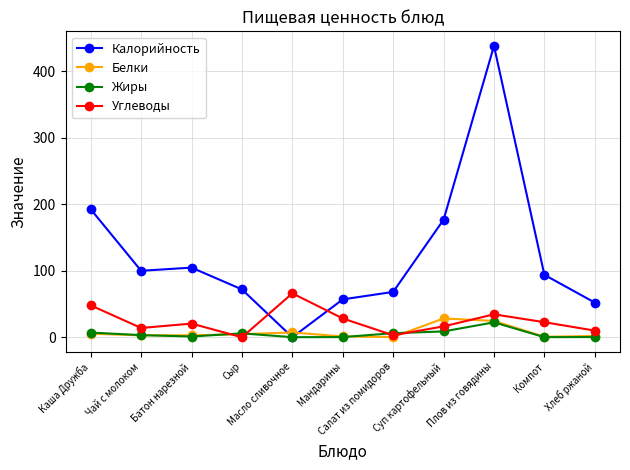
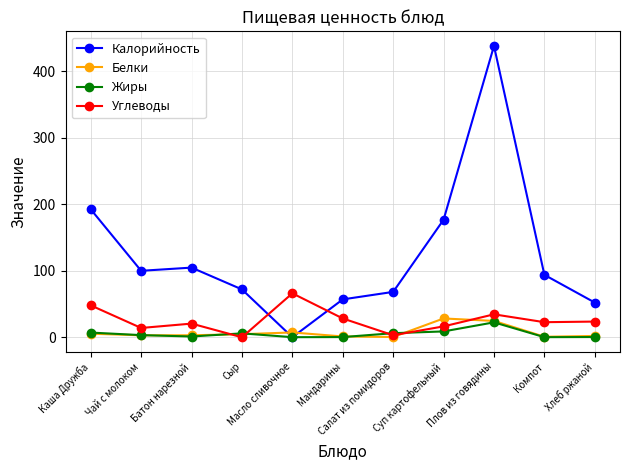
Углеводы, Хлеб ржаной: 10 -> 20
